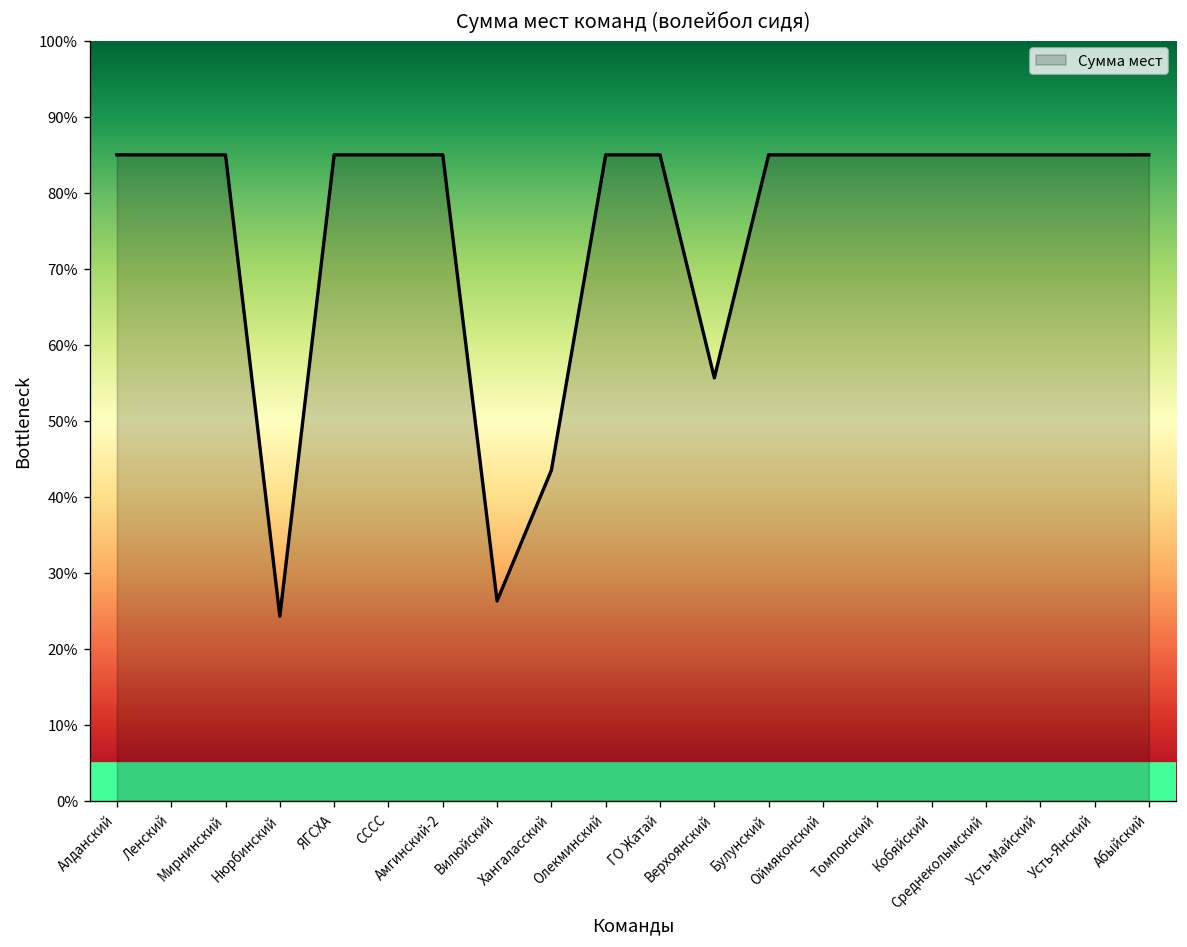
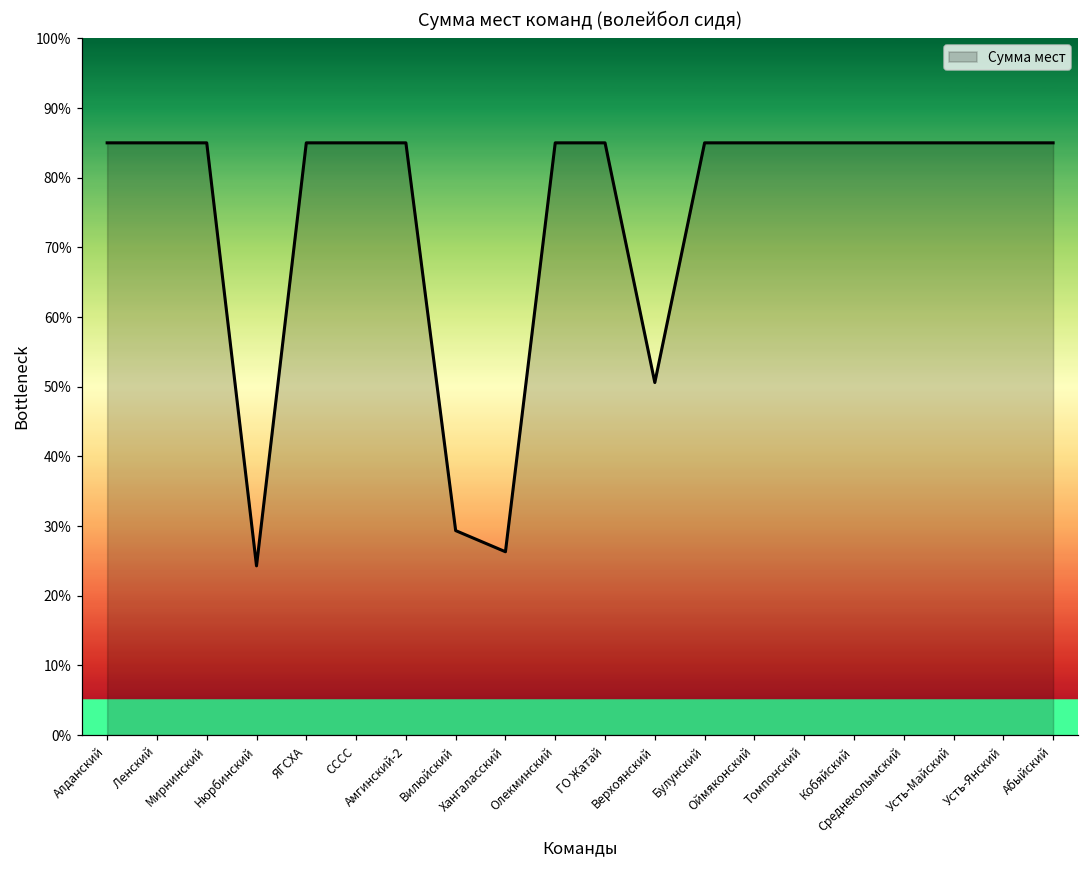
Вилюйский: 26% -> 29%
Хангаласский: 44% -> 26%
Верхоянский: 56% -> 51%
